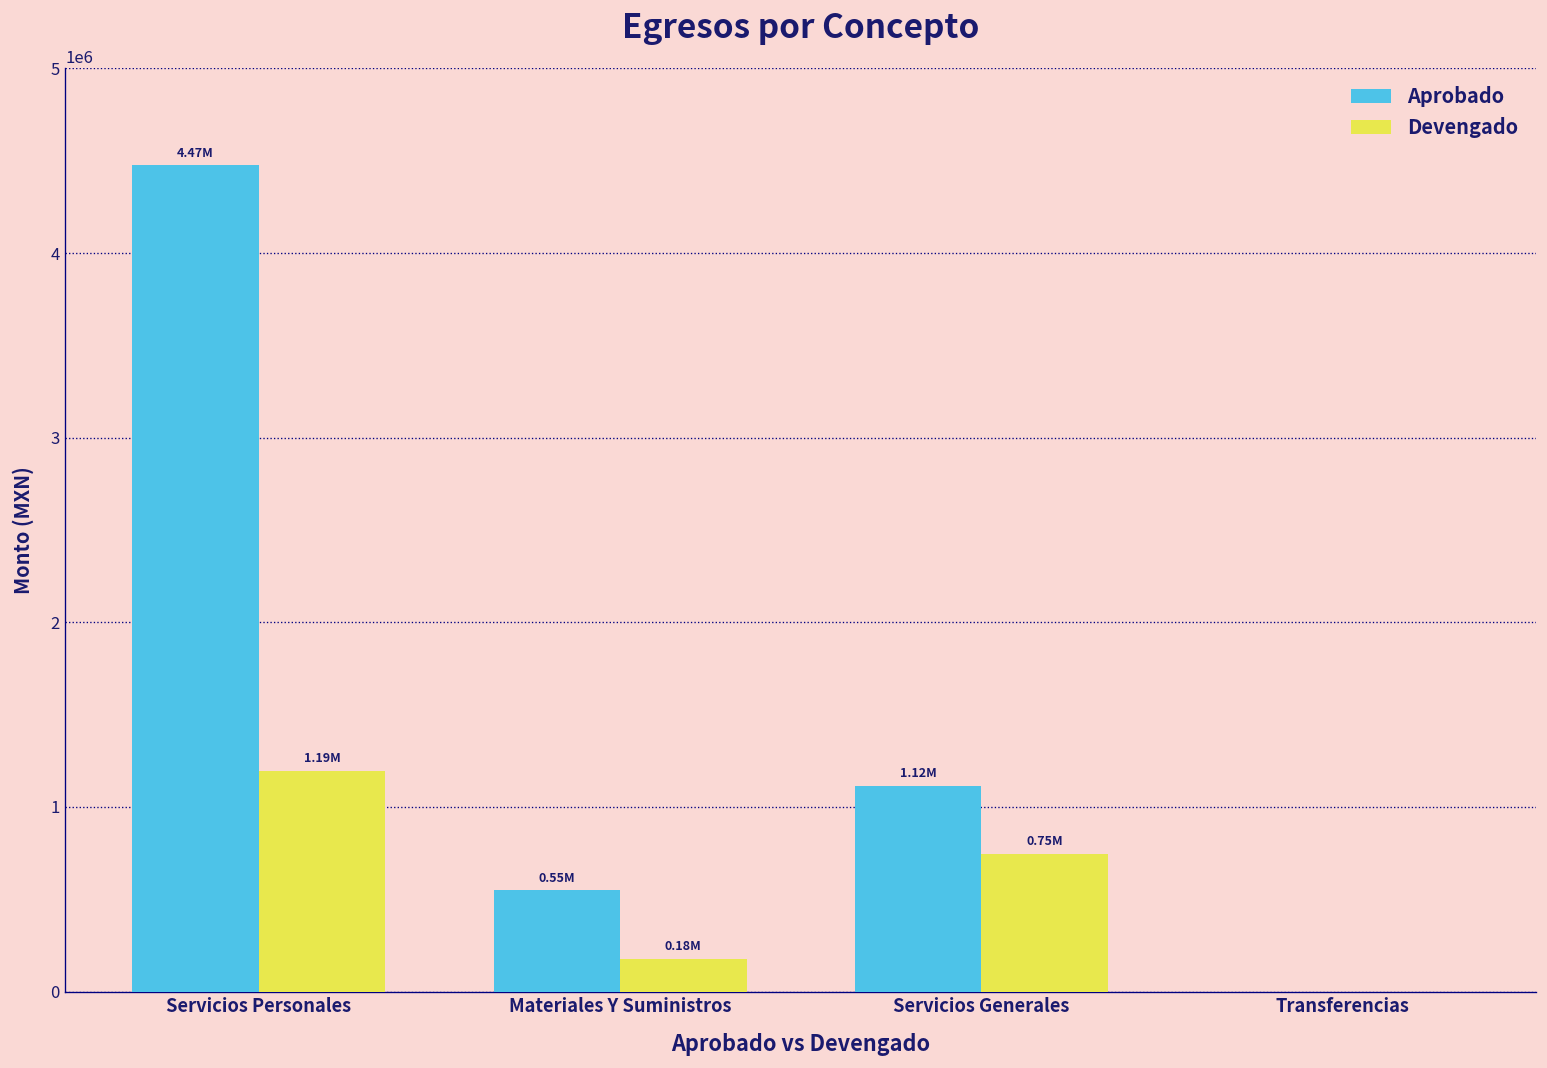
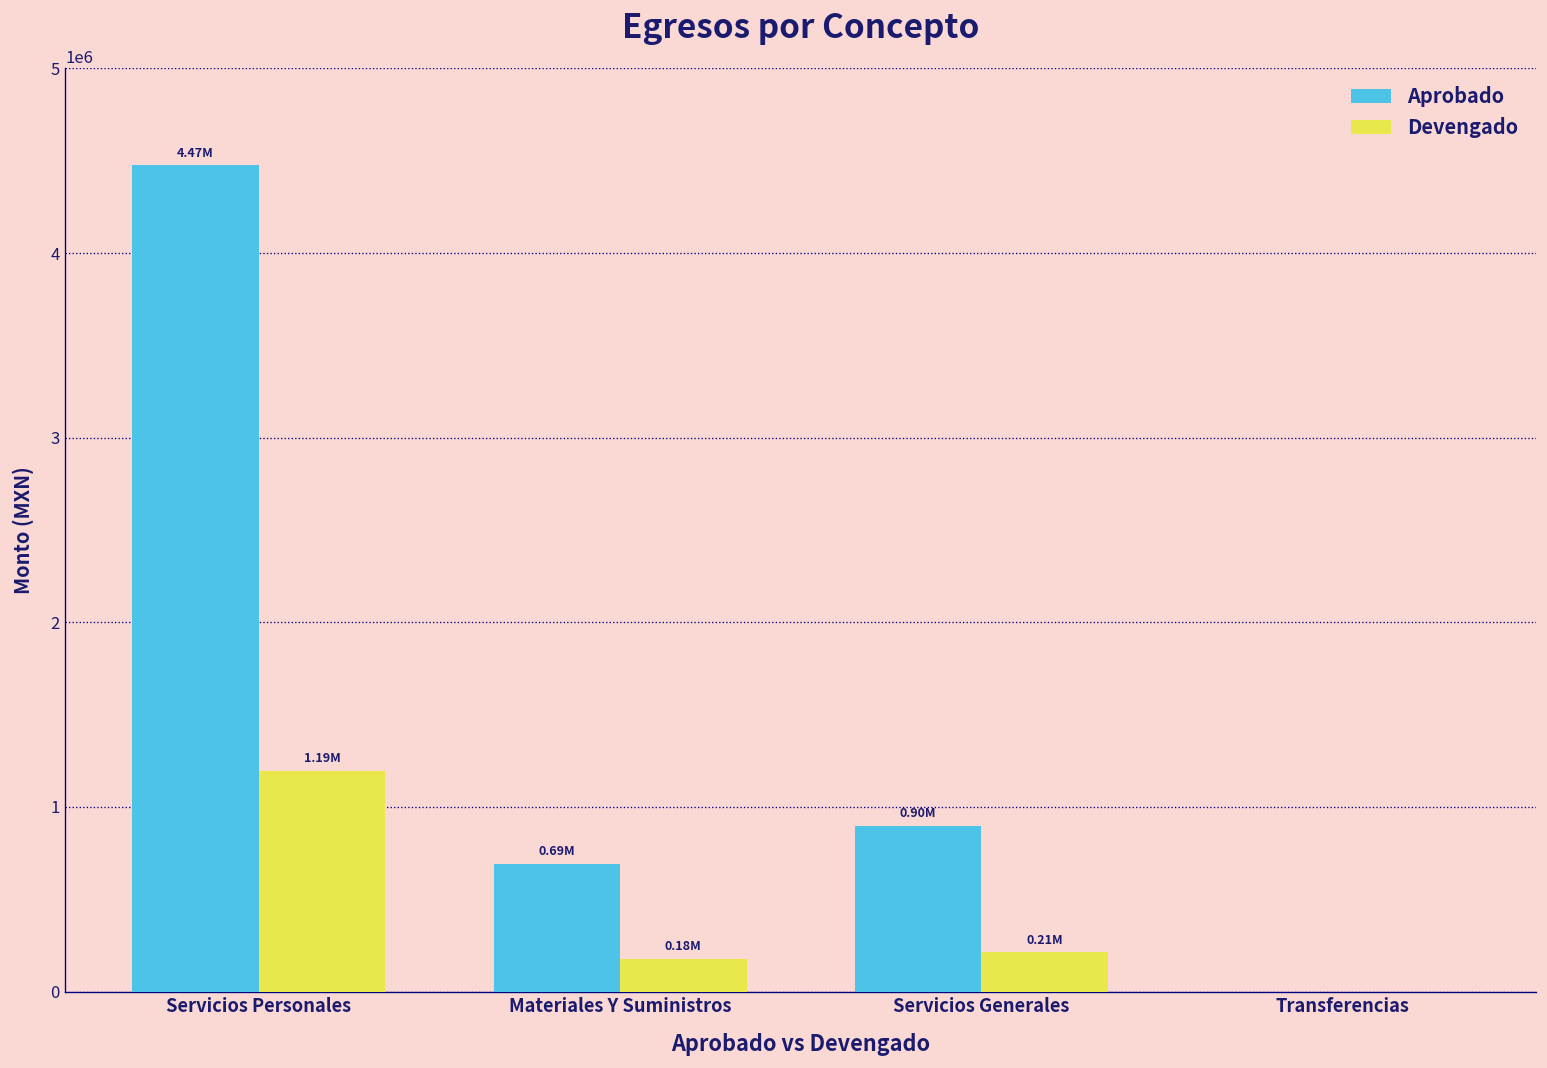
Aprobado, Materiales Y Suministros: 0.55M -> 0.69M
Aprobado, Servicios Generales: 1.12M -> 0.90M
Devengado, Servicios Generales: 0.75M -> 0.21M
